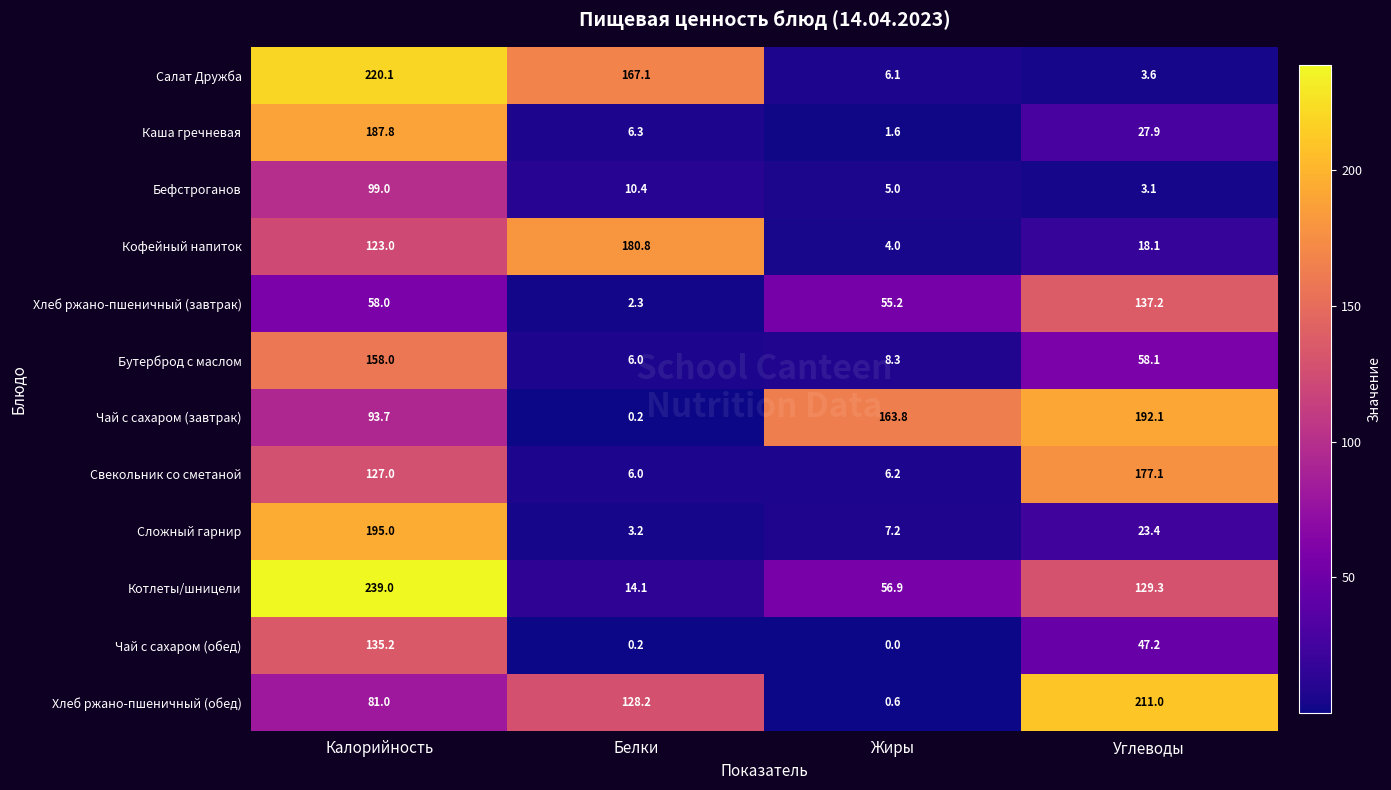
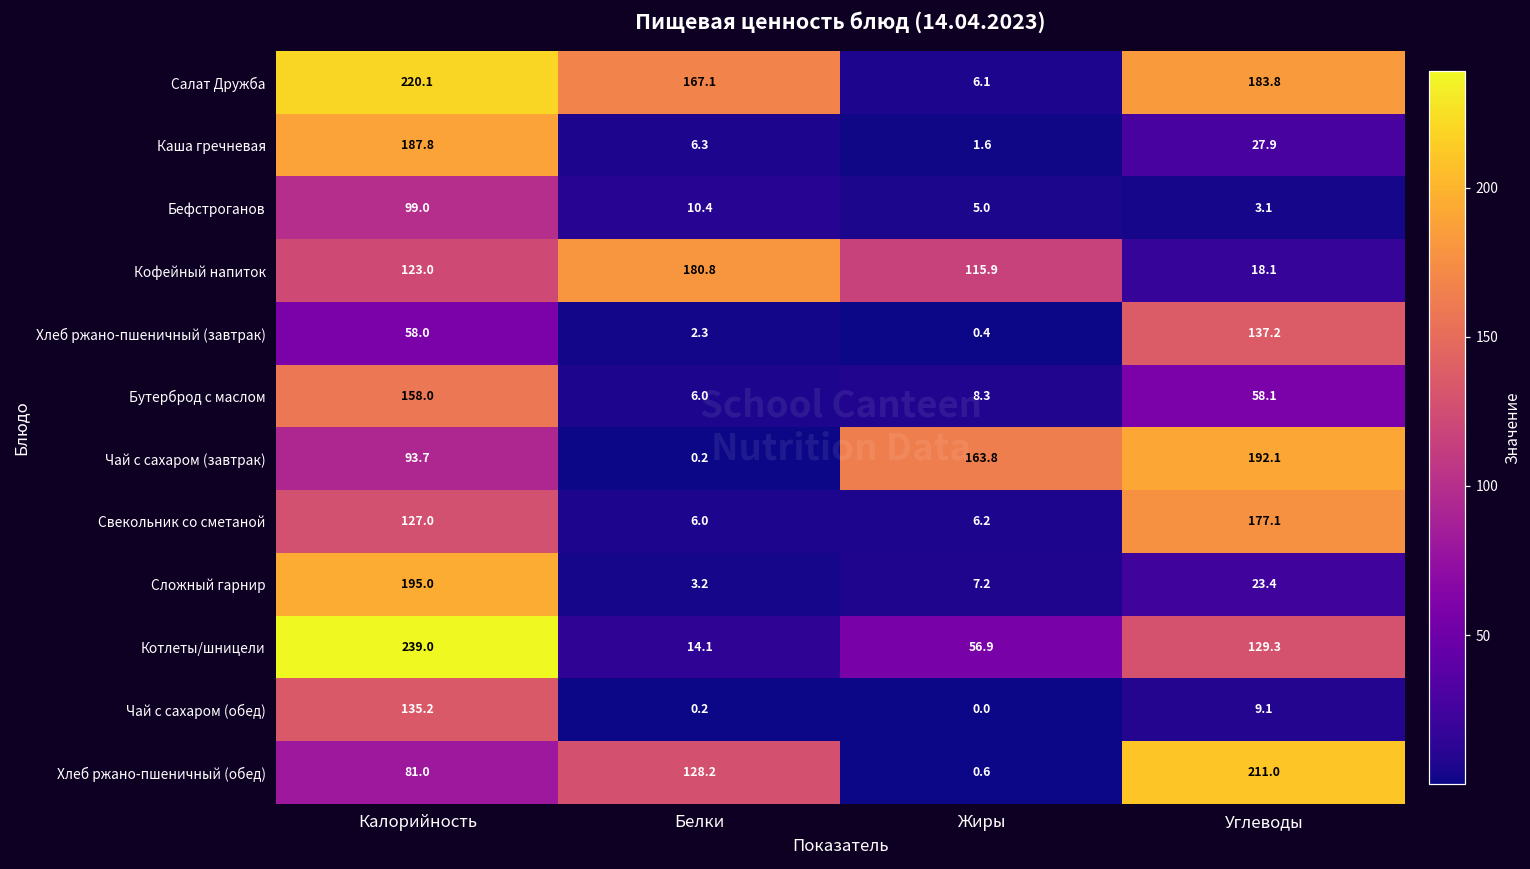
Салат Дружба, Углеводы: 3.6 -> 183.8
Кофейный напиток, Жиры: 4.0 -> 115.9
Хлеб ржано-пшеничный (завтрак), Жиры: 55.2 -> 0.4
Чай с сахаром (обед), Углеводы: 47.2 -> 9.1
